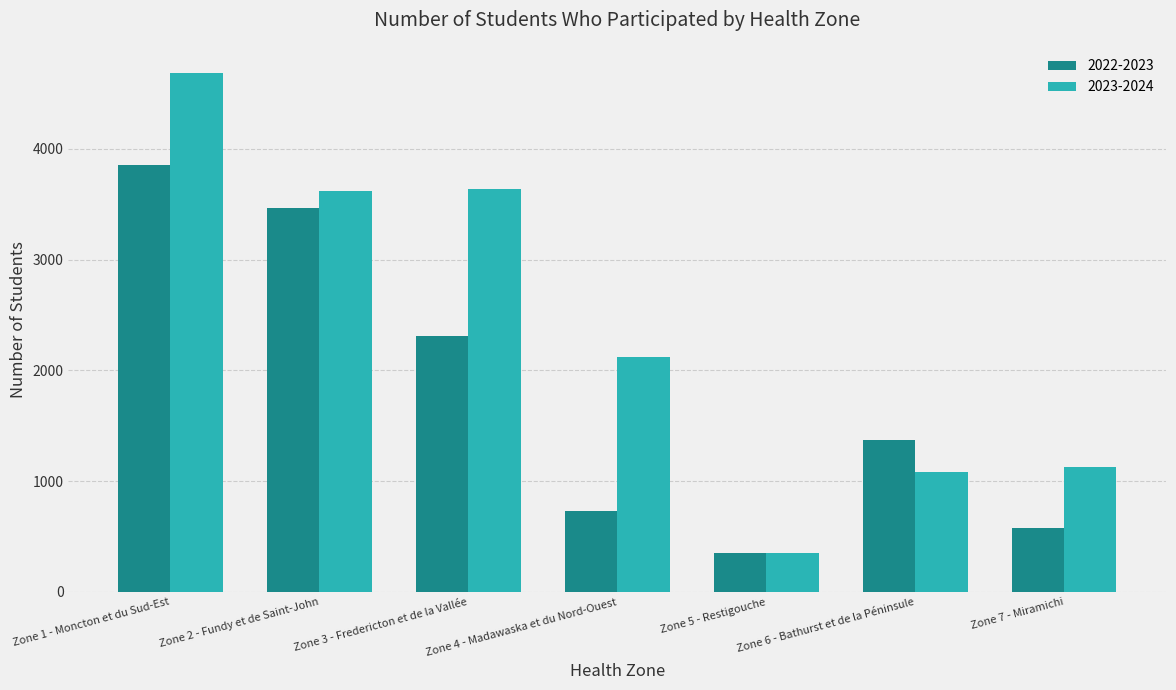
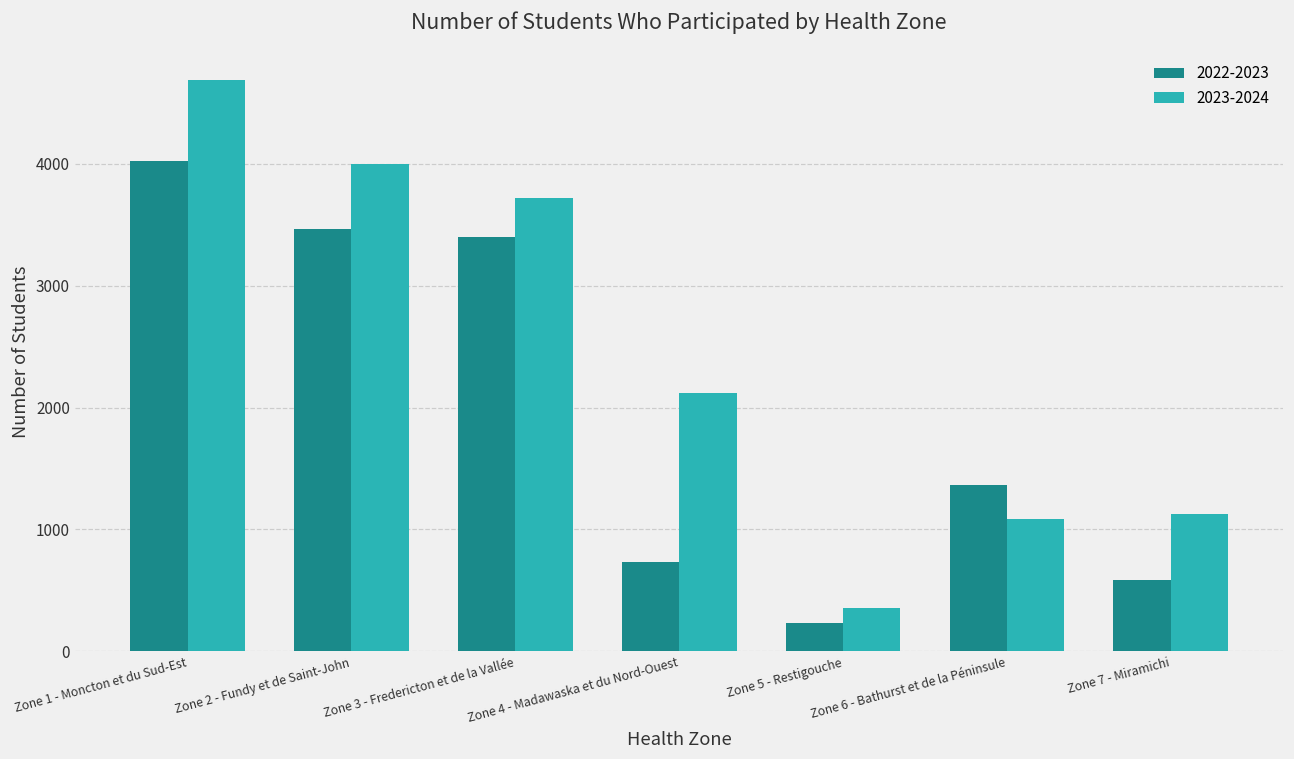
2022-2023, Zone 1 - Moncton et du Sud-Est: 3850 -> 4020
2023-2024, Zone 2 - Fundy et de Saint-John: 3620 -> 4000
2022-2023, Zone 3 - Fredericton et de la Vallée: 2310 -> 3400
2023-2024, Zone 3 - Fredericton et de la Vallée: 3640 -> 3720
2022-2023, Zone 5 - Restigouche: 350 -> 230
